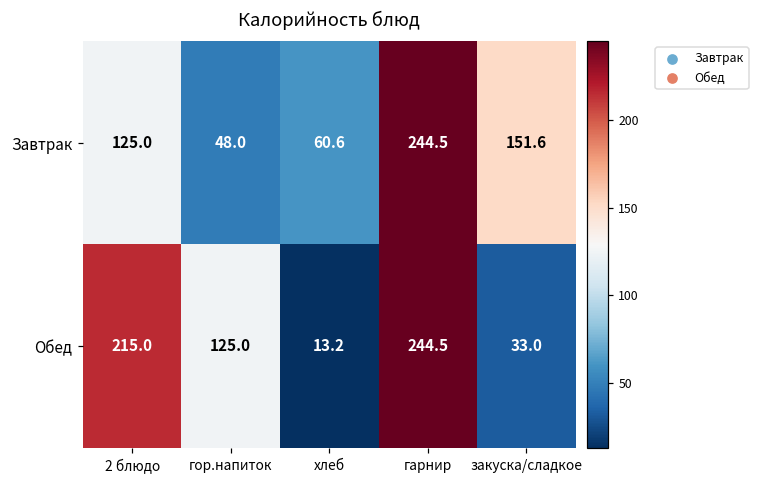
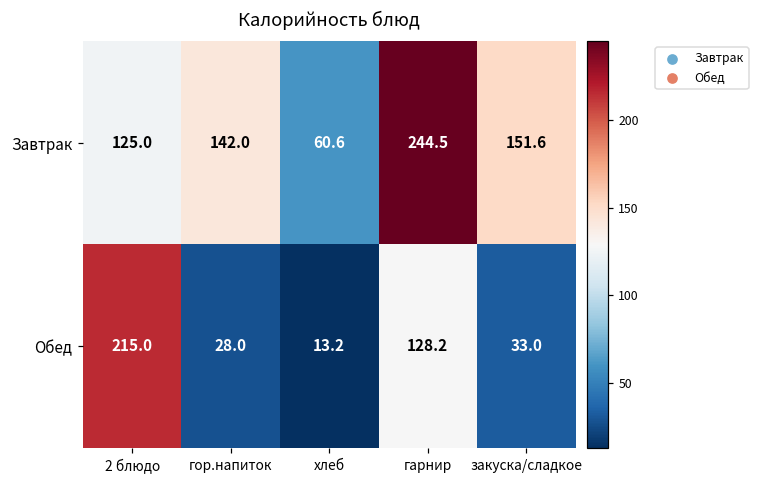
Завтрак, гор.напиток: 48.0 -> 142.0
Обед, гор.напиток: 125.0 -> 28.0
Обед, гарнир: 244.5 -> 128.2
